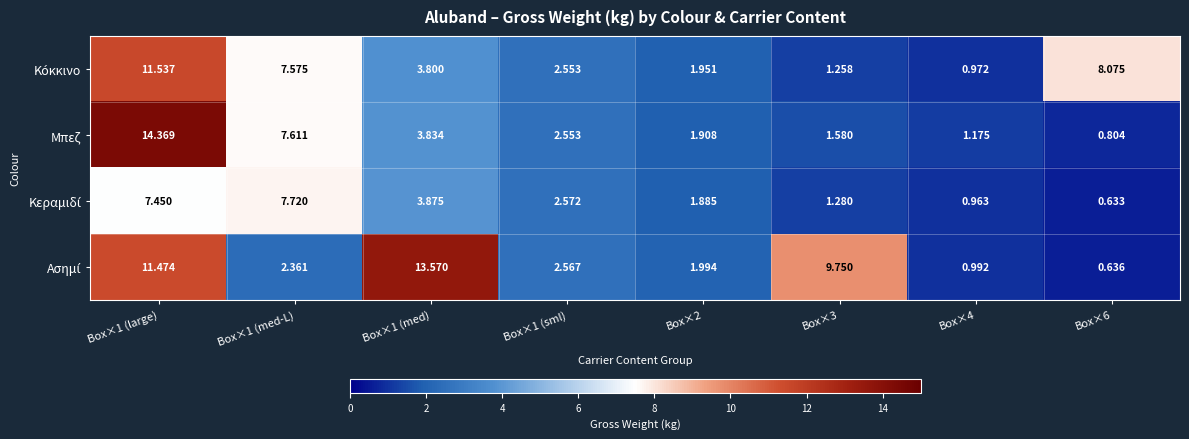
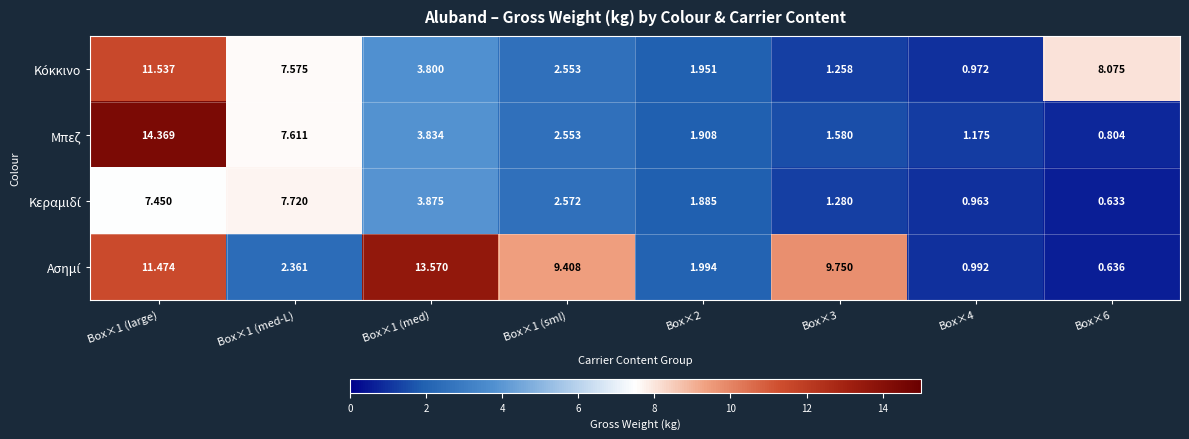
Ασημί, Box×1 (sml): 2.567 -> 9.408
